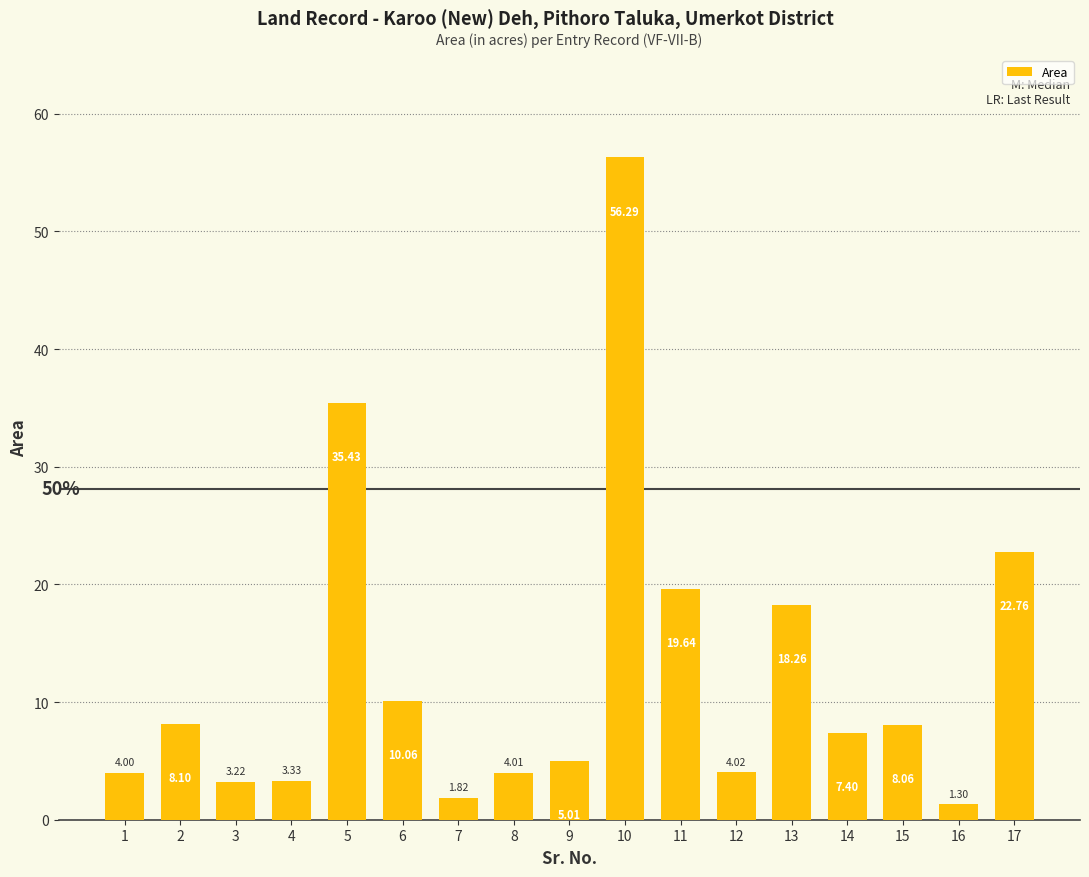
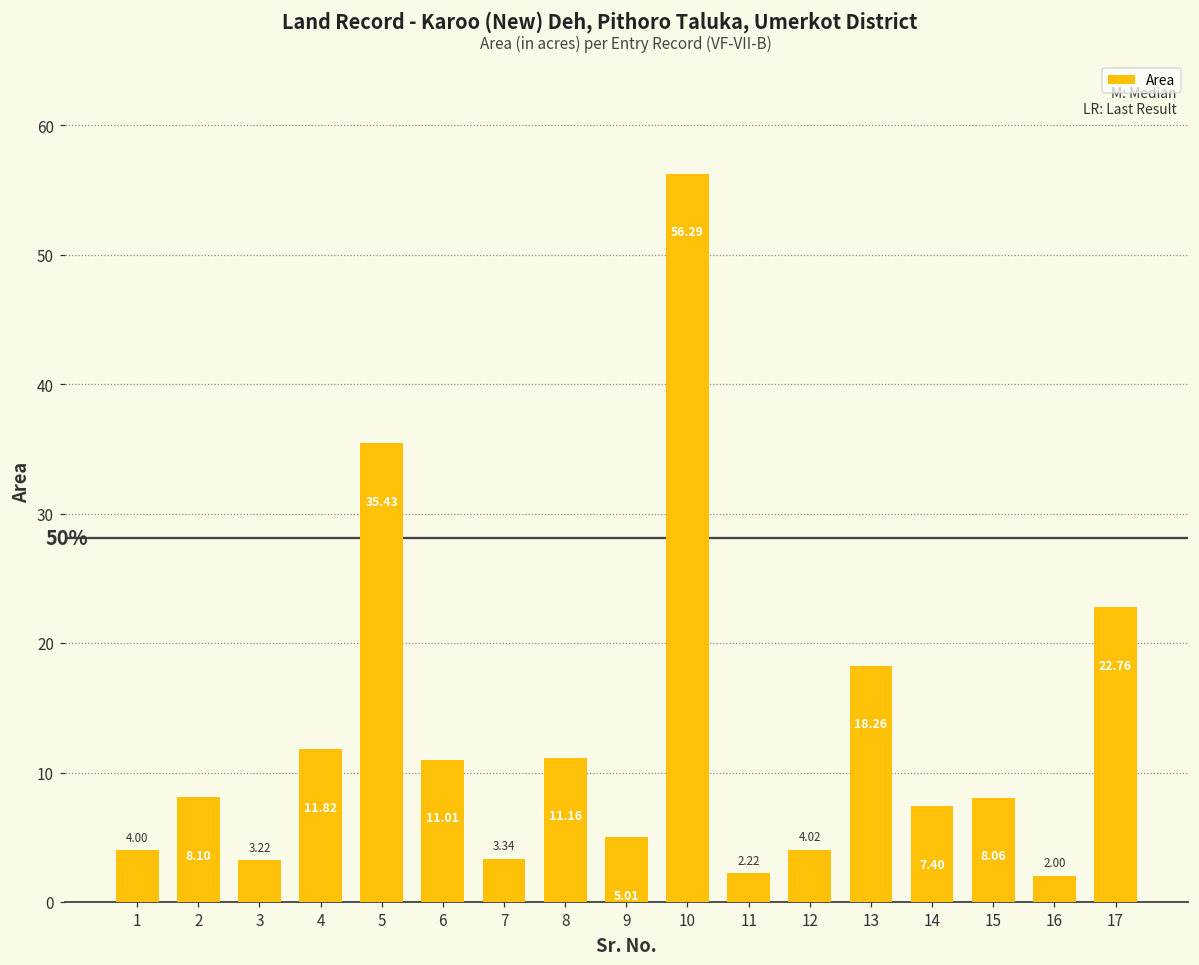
4: 3.33 -> 11.82
6: 10.06 -> 11.01
7: 1.82 -> 3.34
8: 4.01 -> 11.16
11: 19.64 -> 2.22
16: 1.30 -> 2.00
